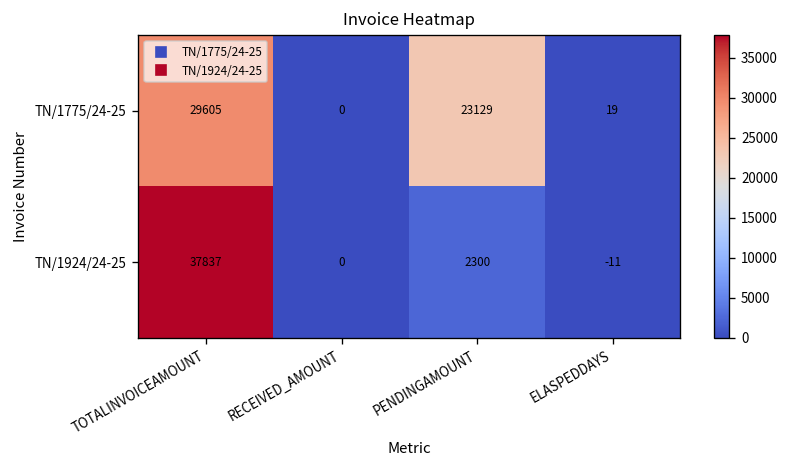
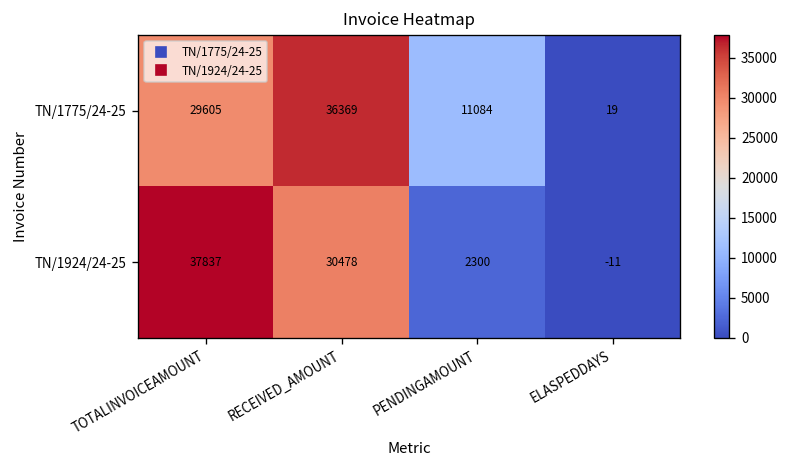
TN/1775/24-25, RECEIVED_AMOUNT: 0 -> 36369
TN/1775/24-25, PENDINGAMOUNT: 23129 -> 11084
TN/1924/24-25, RECEIVED_AMOUNT: 0 -> 30478
